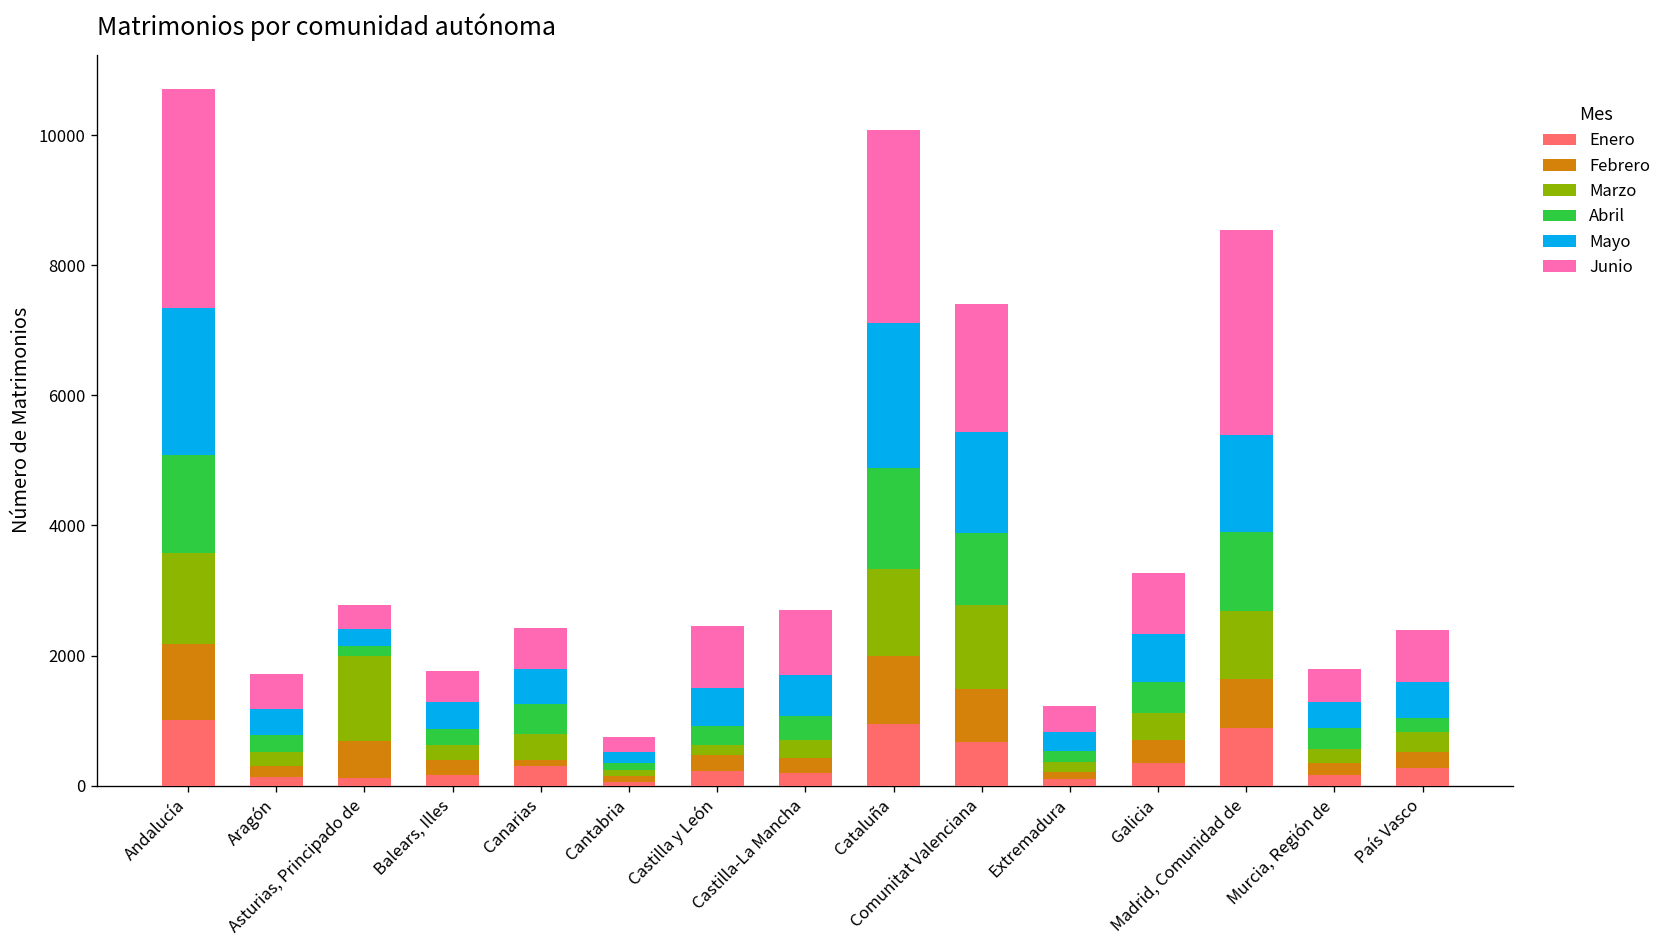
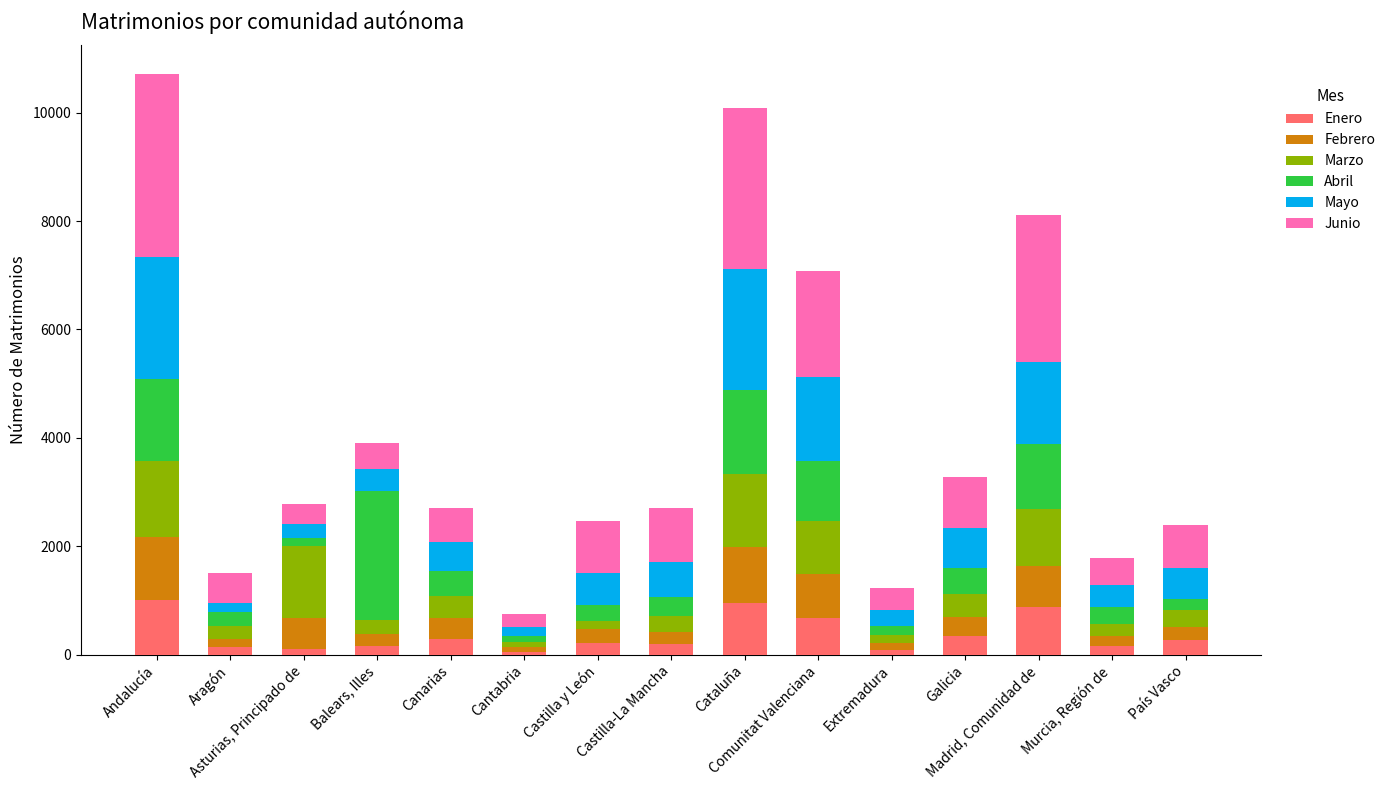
Mayo, Aragón: 400 -> 200
Abril, Balears, Illes: 200 -> 2400
Febrero, Canarias: 100 -> 400
Marzo, Comunitat Valenciana: 1300 -> 1000
Junio, Madrid, Comunidad de: 3100 -> 2700
